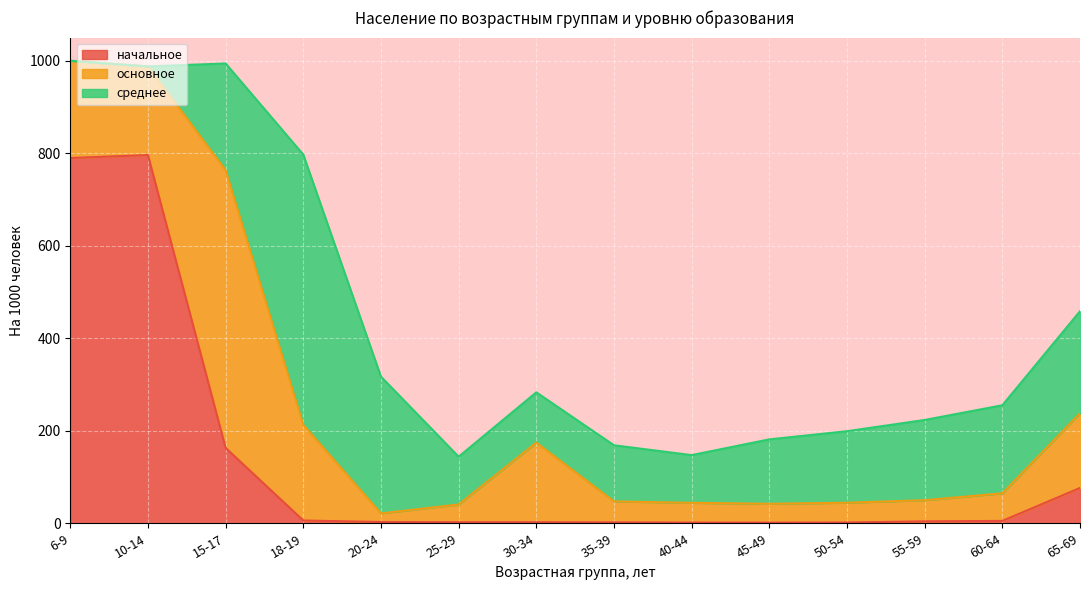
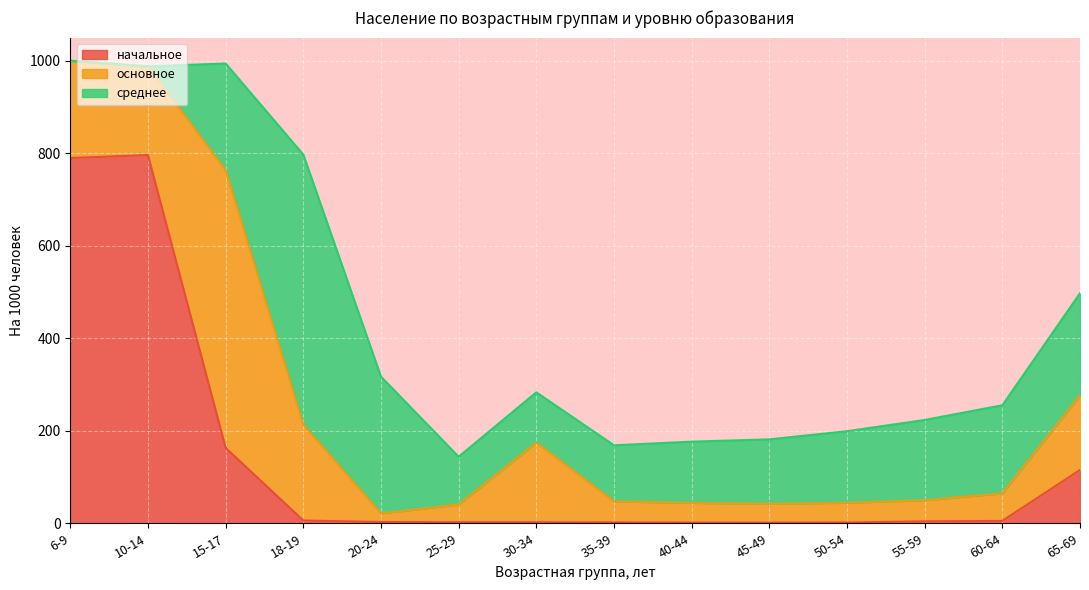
среднее, 40-44: 100 -> 130
начальное, 65-69: 80 -> 120
